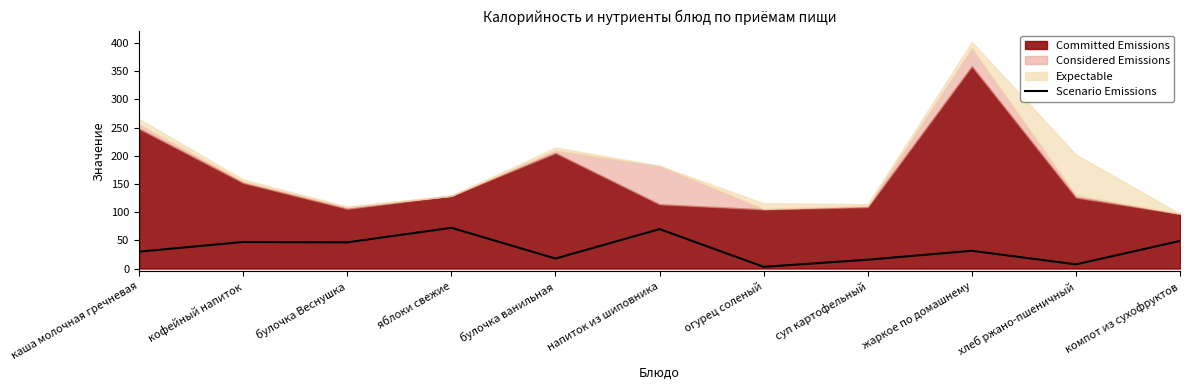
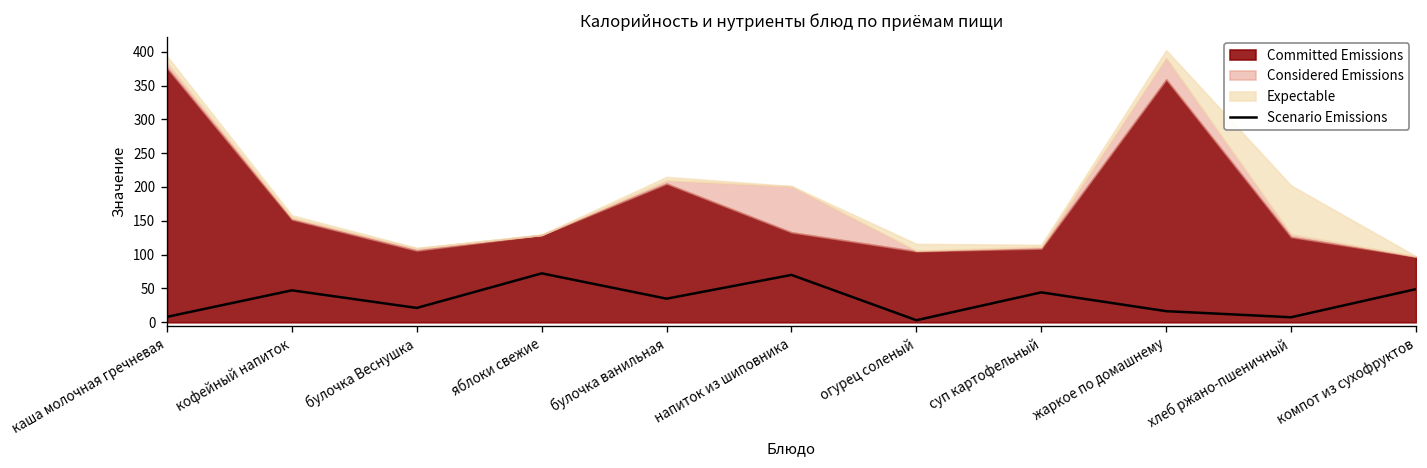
Scenario Emissions, каша молочная гречневая: 30 -> 10
Committed Emissions, каша молочная гречневая: 250 -> 380
Scenario Emissions, булочка Веснушка: 50 -> 20
Scenario Emissions, булочка ванильная: 20 -> 30
Committed Emissions, напиток из шиповника: 110 -> 130
Scenario Emissions, суп картофельный: 20 -> 40
Scenario Emissions, жаркое по домашнему: 30 -> 20
